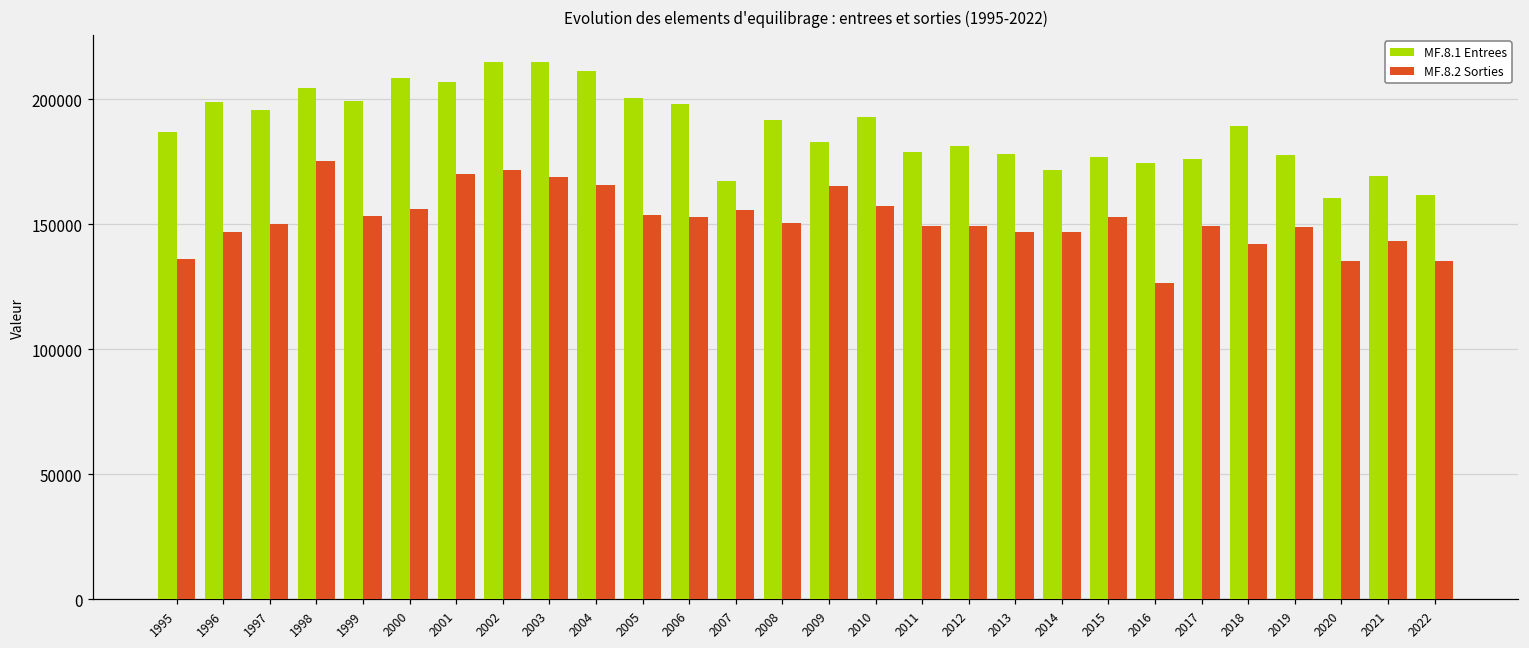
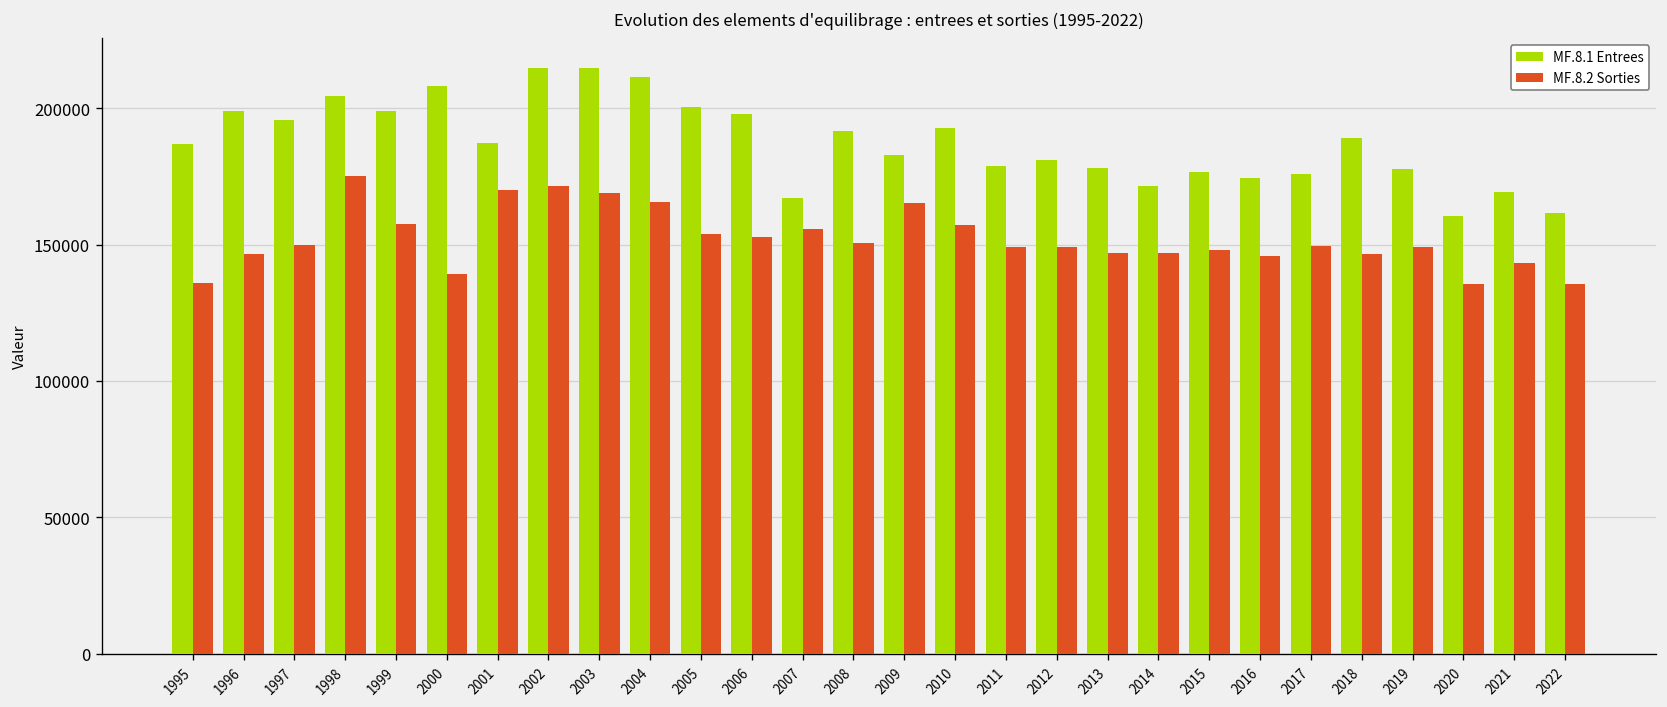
MF.8.2 Sorties, 1999: 153000 -> 157000
MF.8.2 Sorties, 2000: 156000 -> 139000
MF.8.1 Entrees, 2001: 207000 -> 187000
MF.8.2 Sorties, 2015: 153000 -> 148000
MF.8.2 Sorties, 2016: 127000 -> 146000
MF.8.2 Sorties, 2018: 142000 -> 146000
